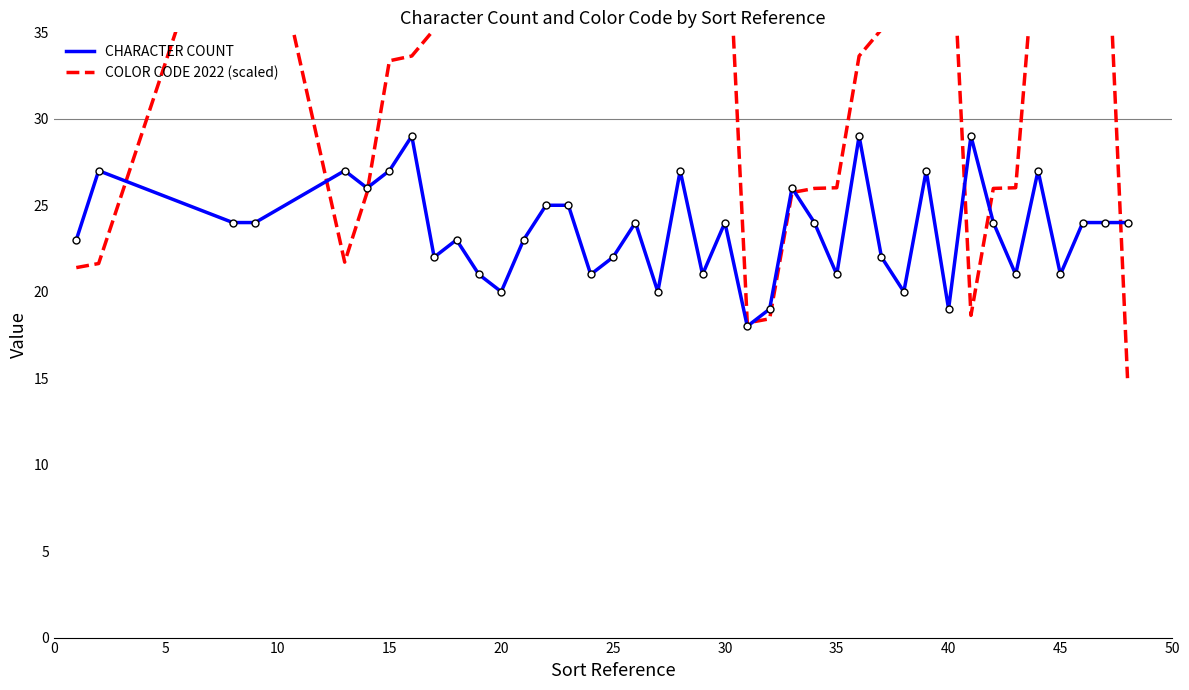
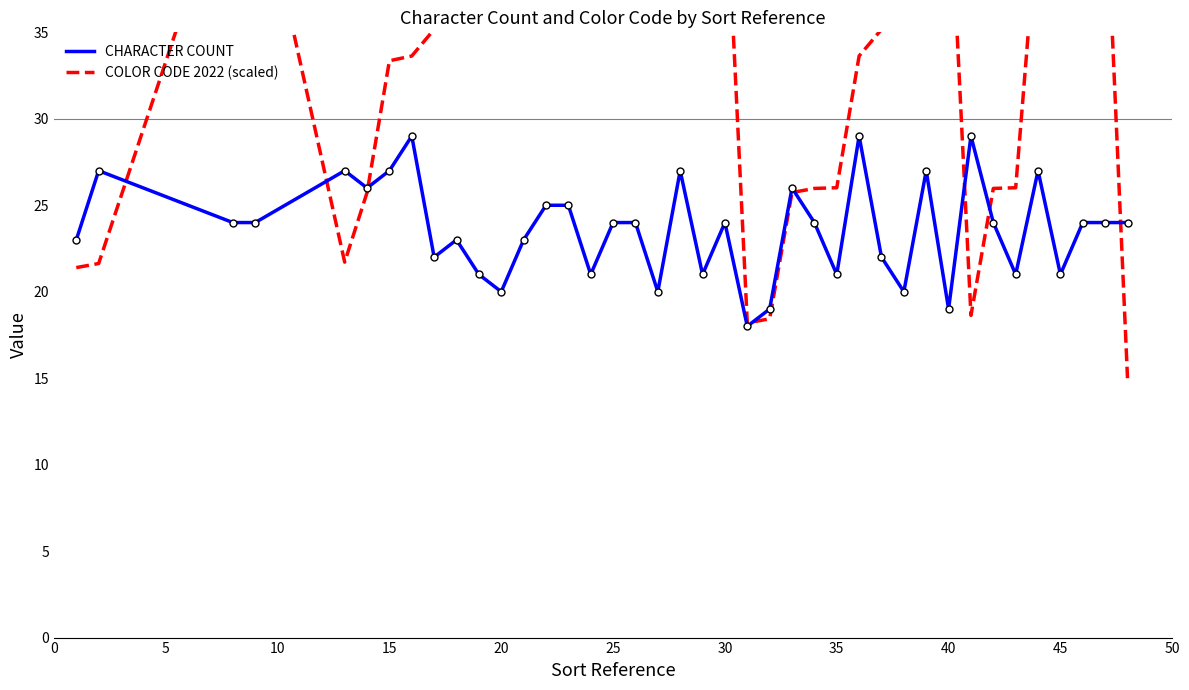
CHARACTER COUNT, 25: 22 -> 24
